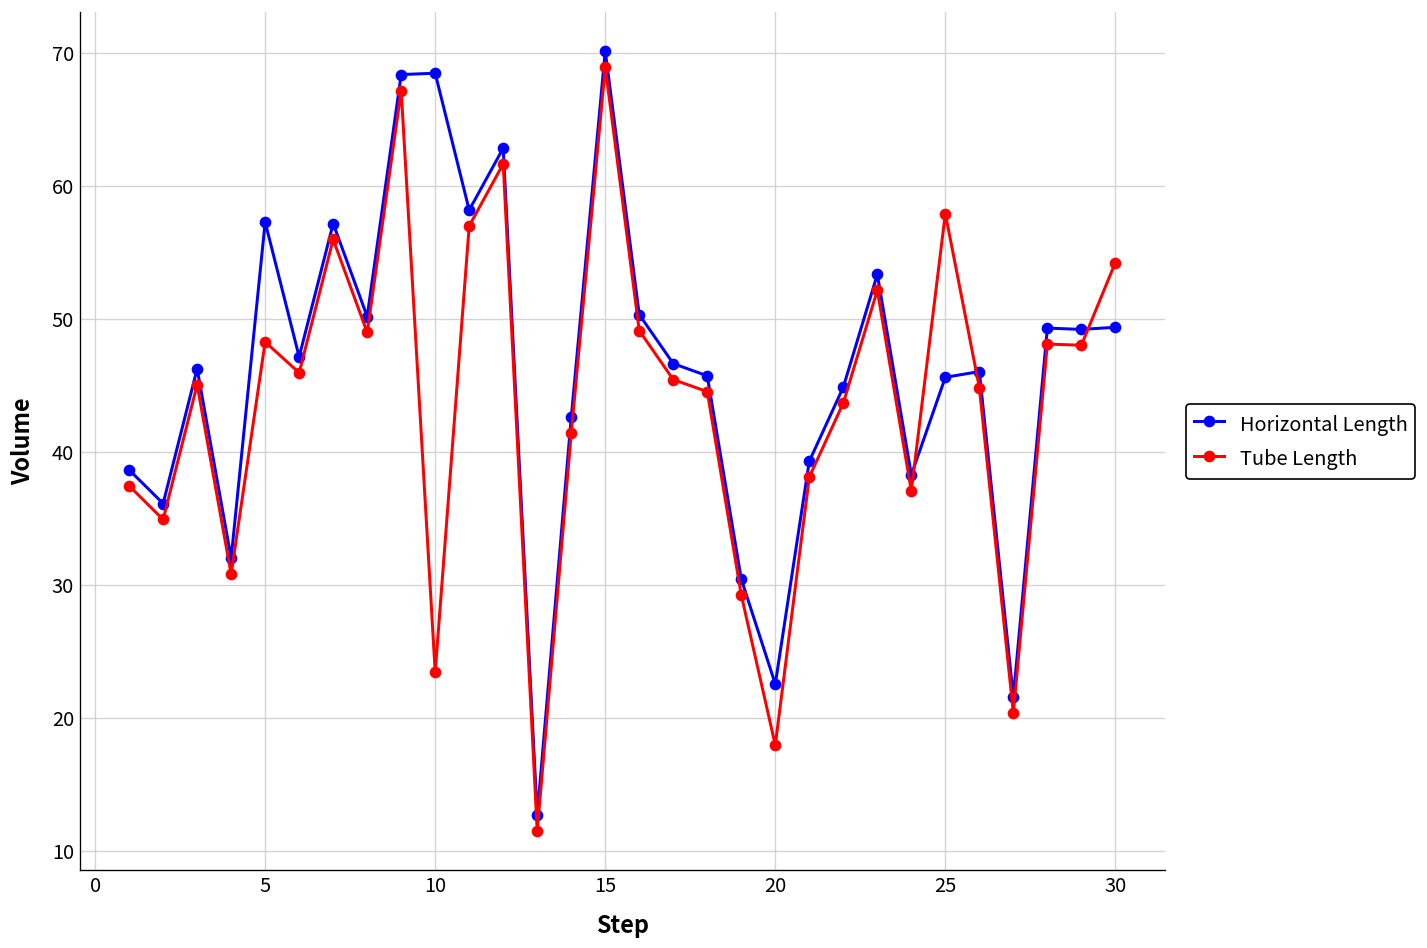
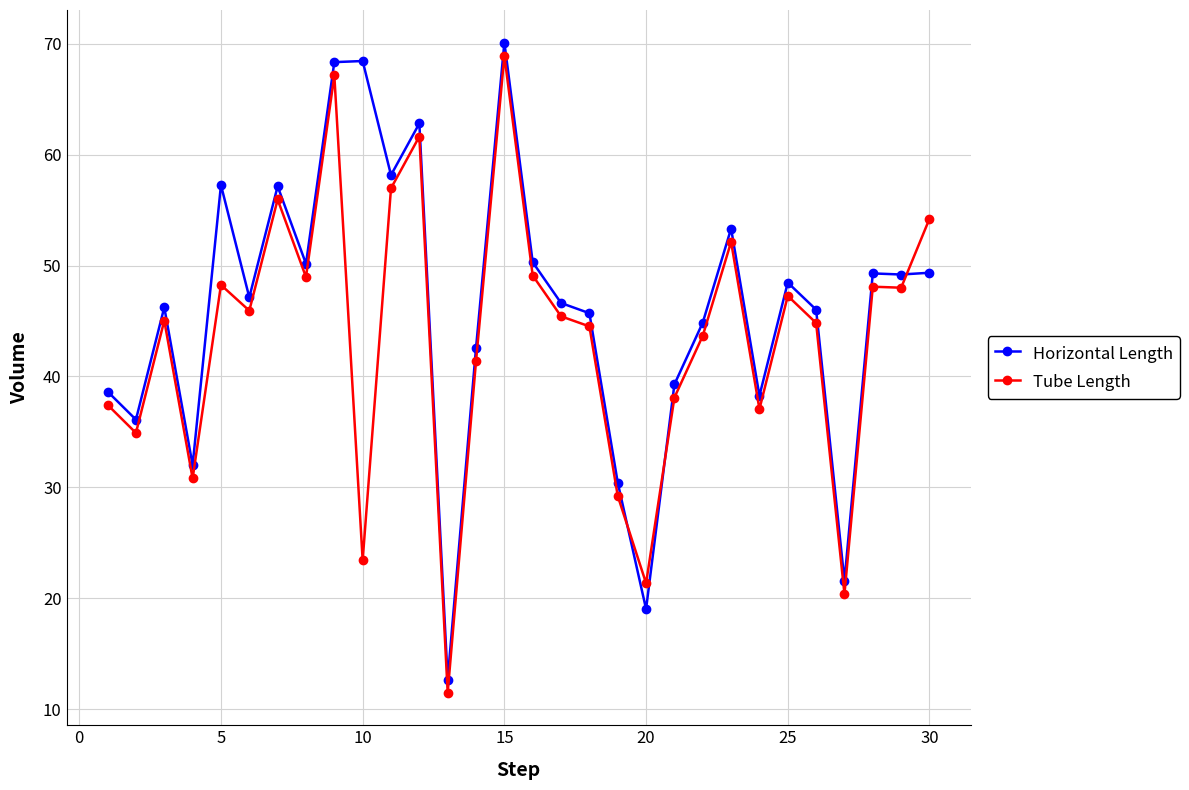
Horizontal Length, 20: 22.5 -> 19.0
Tube Length, 20: 18.0 -> 21.4
Horizontal Length, 25: 45.6 -> 48.5
Tube Length, 25: 57.9 -> 47.3
